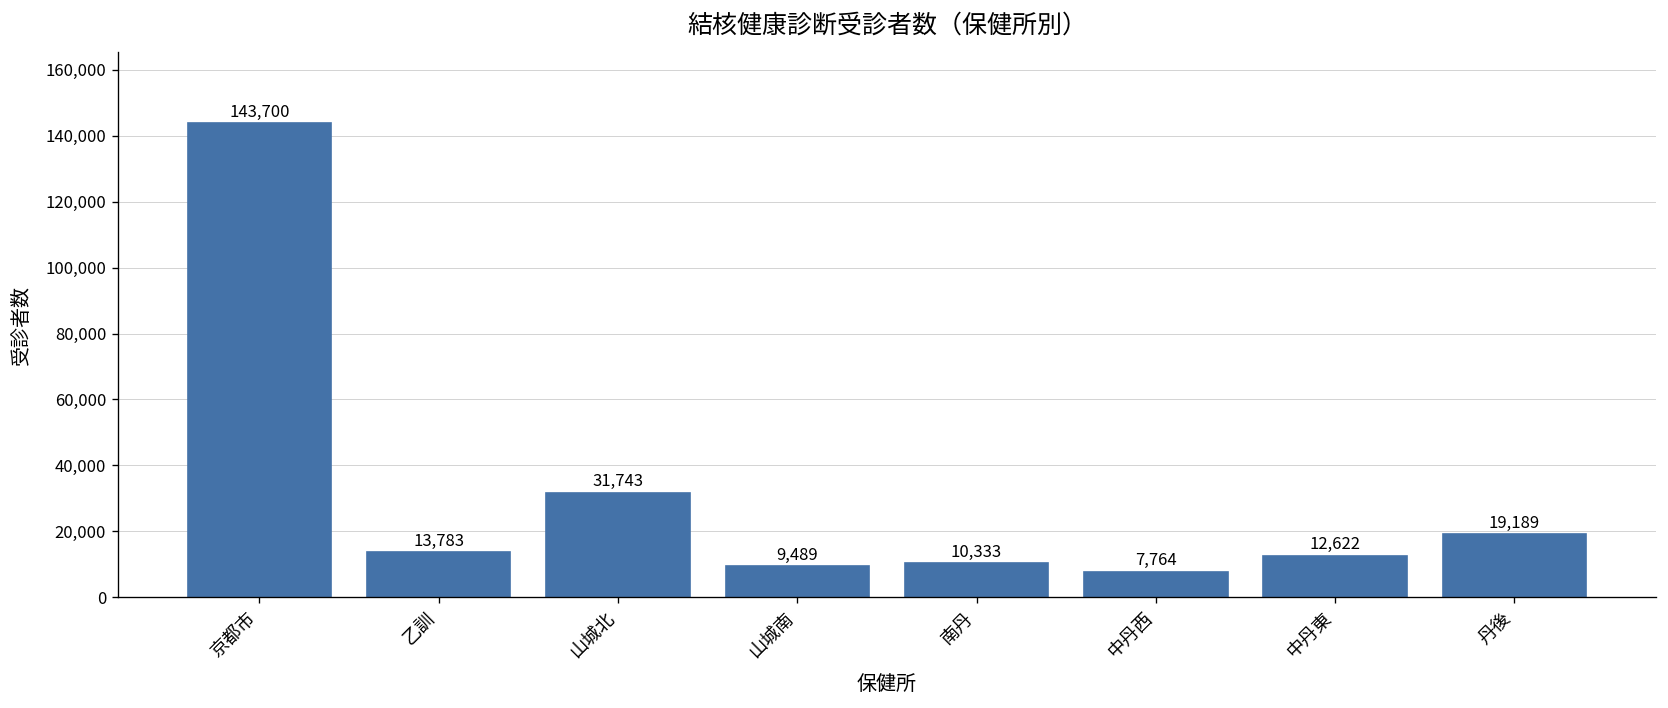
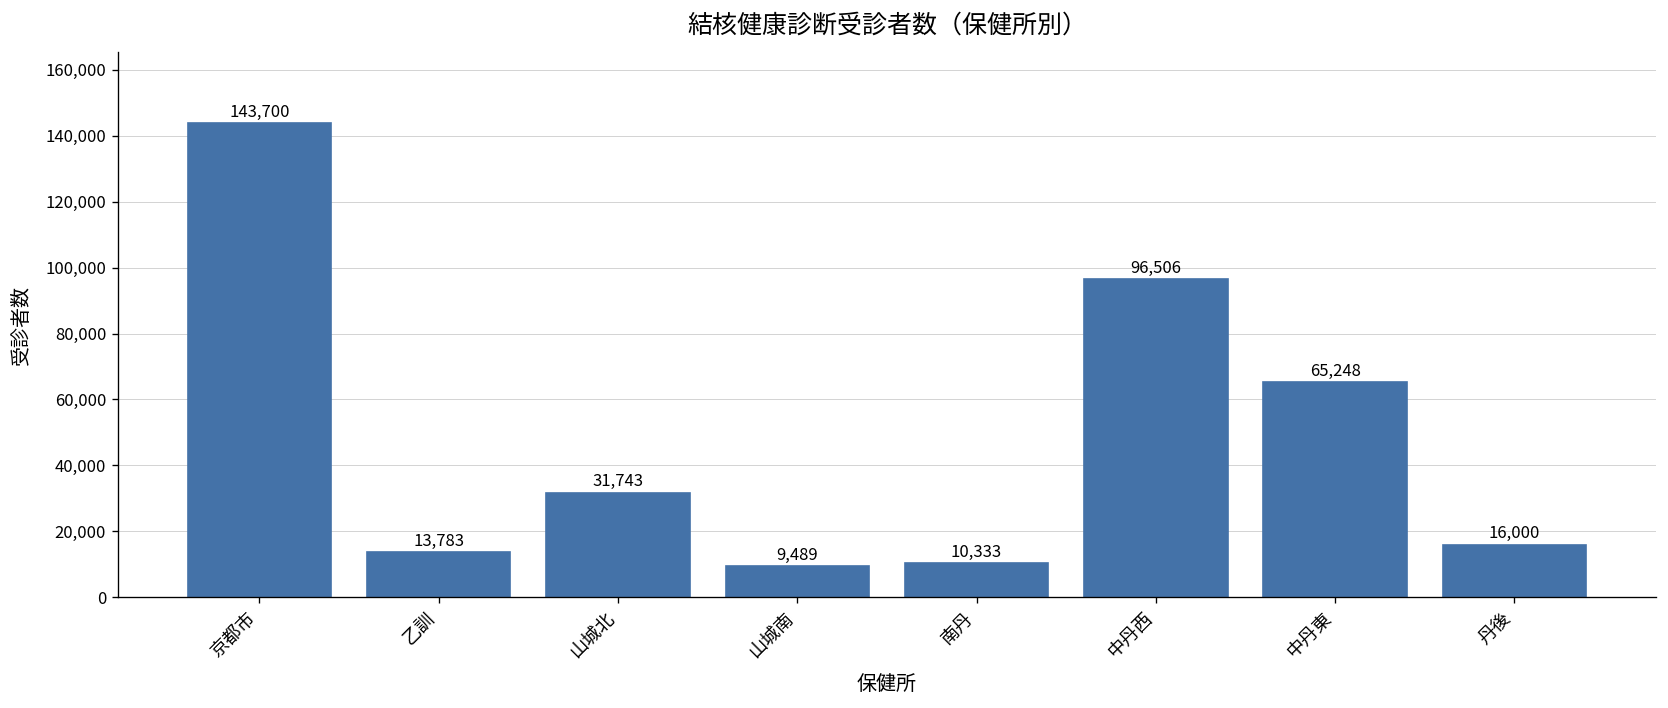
中丹西: 7,764 -> 96,506
中丹東: 12,622 -> 65,248
丹後: 19,189 -> 16,000
